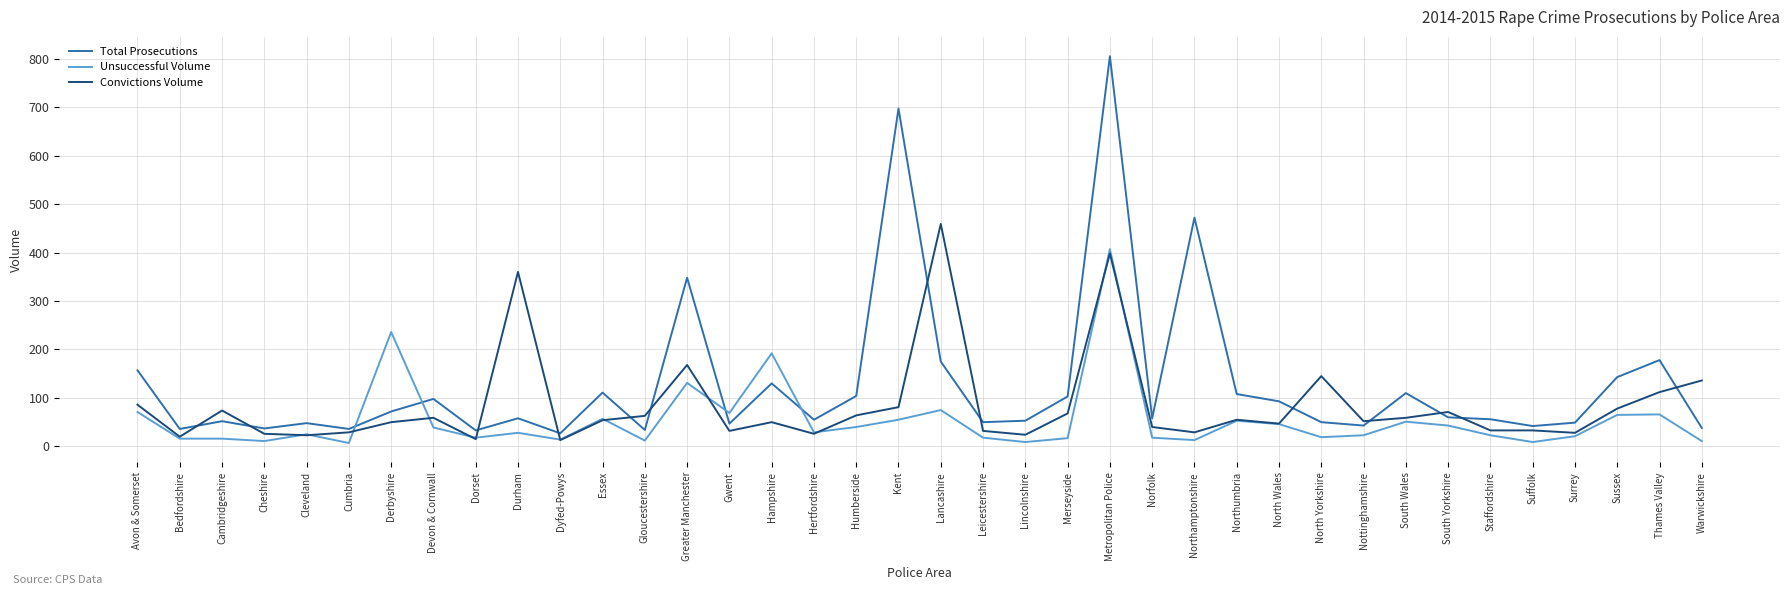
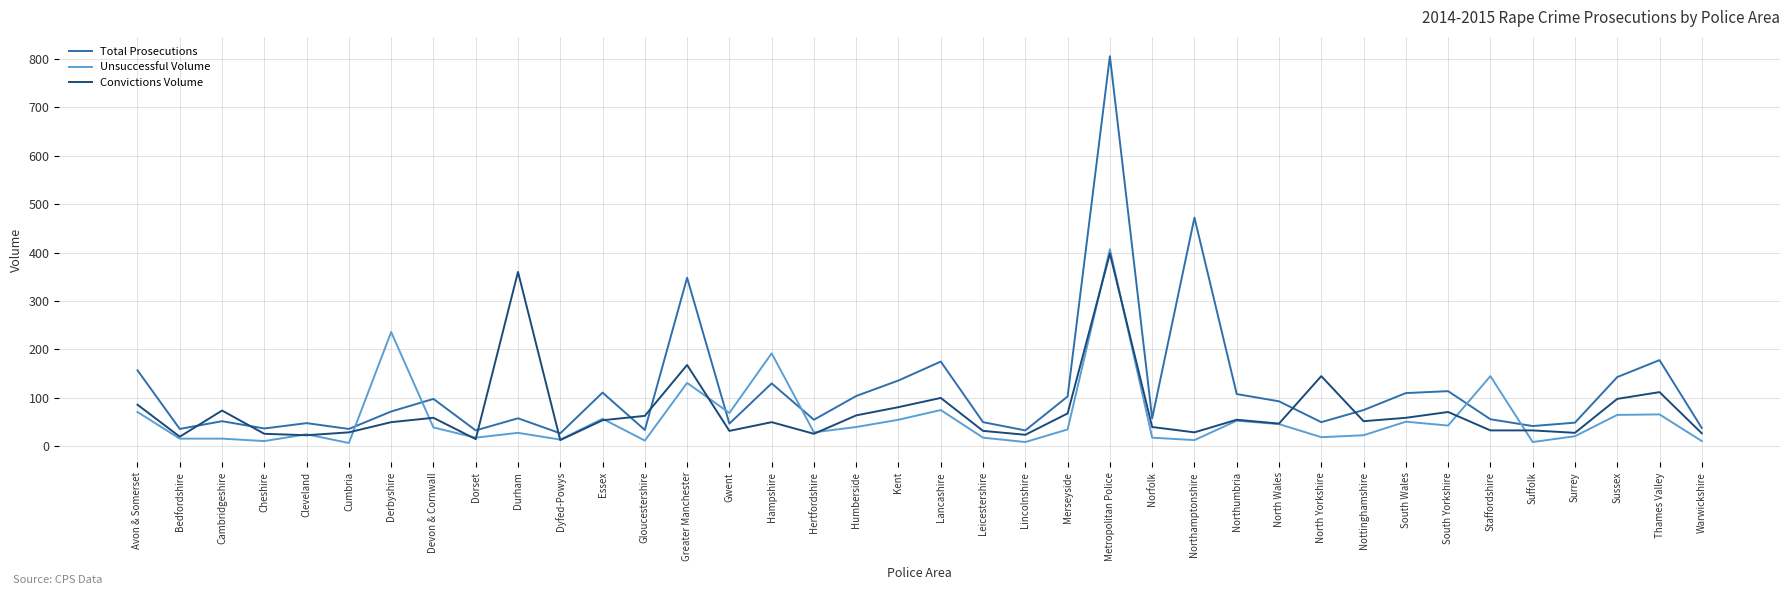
Total Prosecutions, Kent: 700 -> 140
Convictions Volume, Lancashire: 460 -> 100
Total Prosecutions, Lincolnshire: 50 -> 30
Unsuccessful Volume, Merseyside: 20 -> 40
Total Prosecutions, Nottinghamshire: 40 -> 80
Total Prosecutions, South Yorkshire: 60 -> 110
Unsuccessful Volume, Staffordshire: 20 -> 150
Convictions Volume, Sussex: 80 -> 100
Convictions Volume, Warwickshire: 140 -> 30
